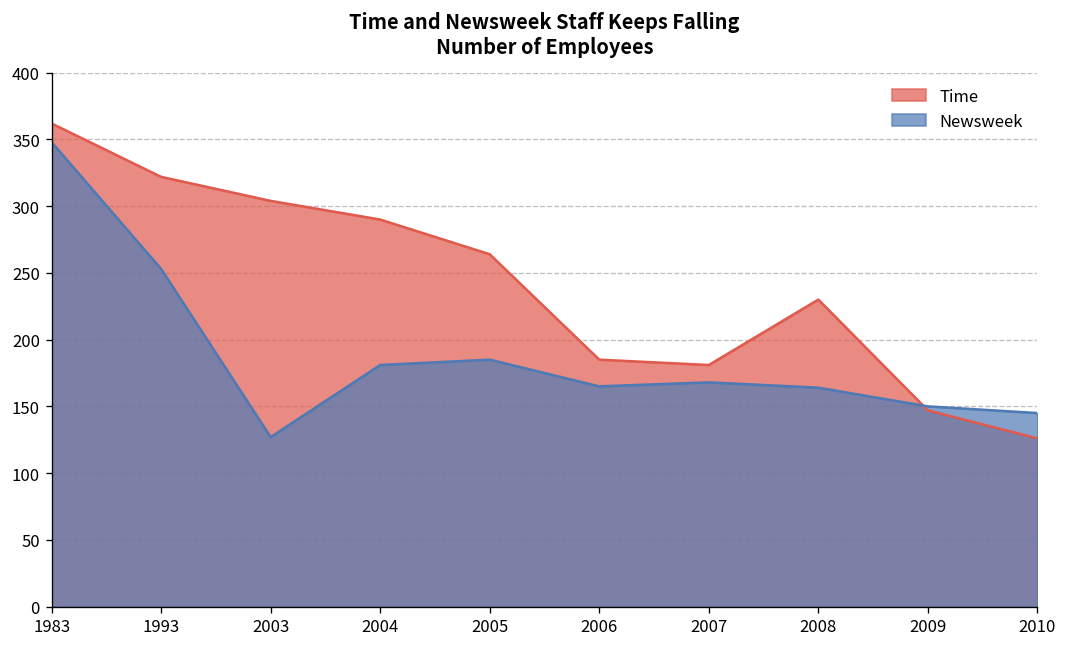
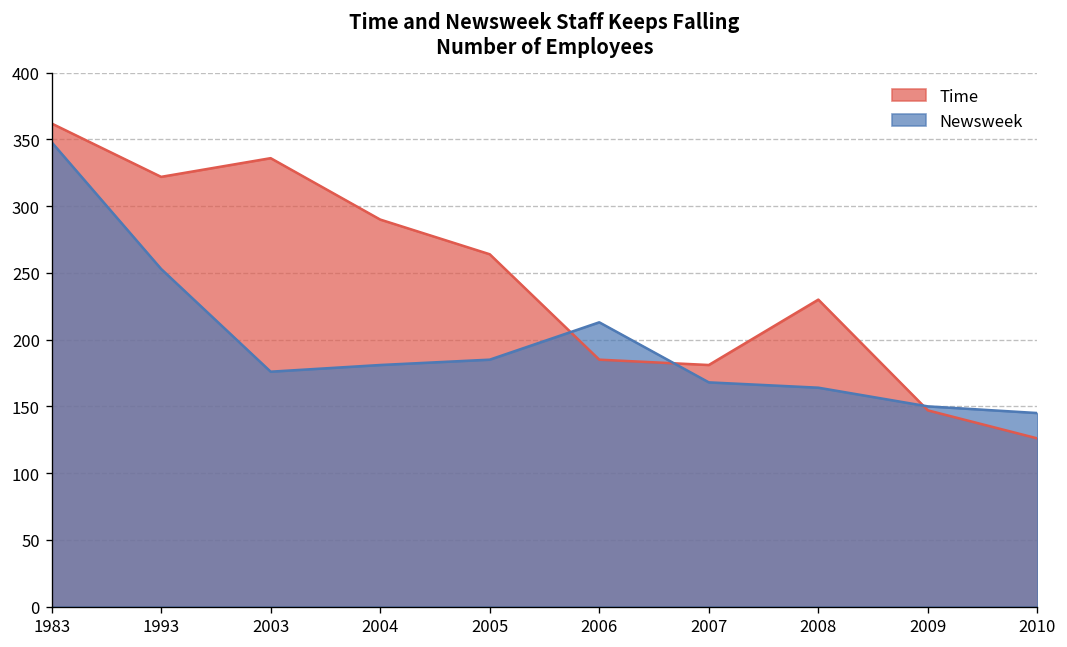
Time, 2003: 304 -> 336
Newsweek, 2003: 127 -> 176
Newsweek, 2006: 165 -> 213
